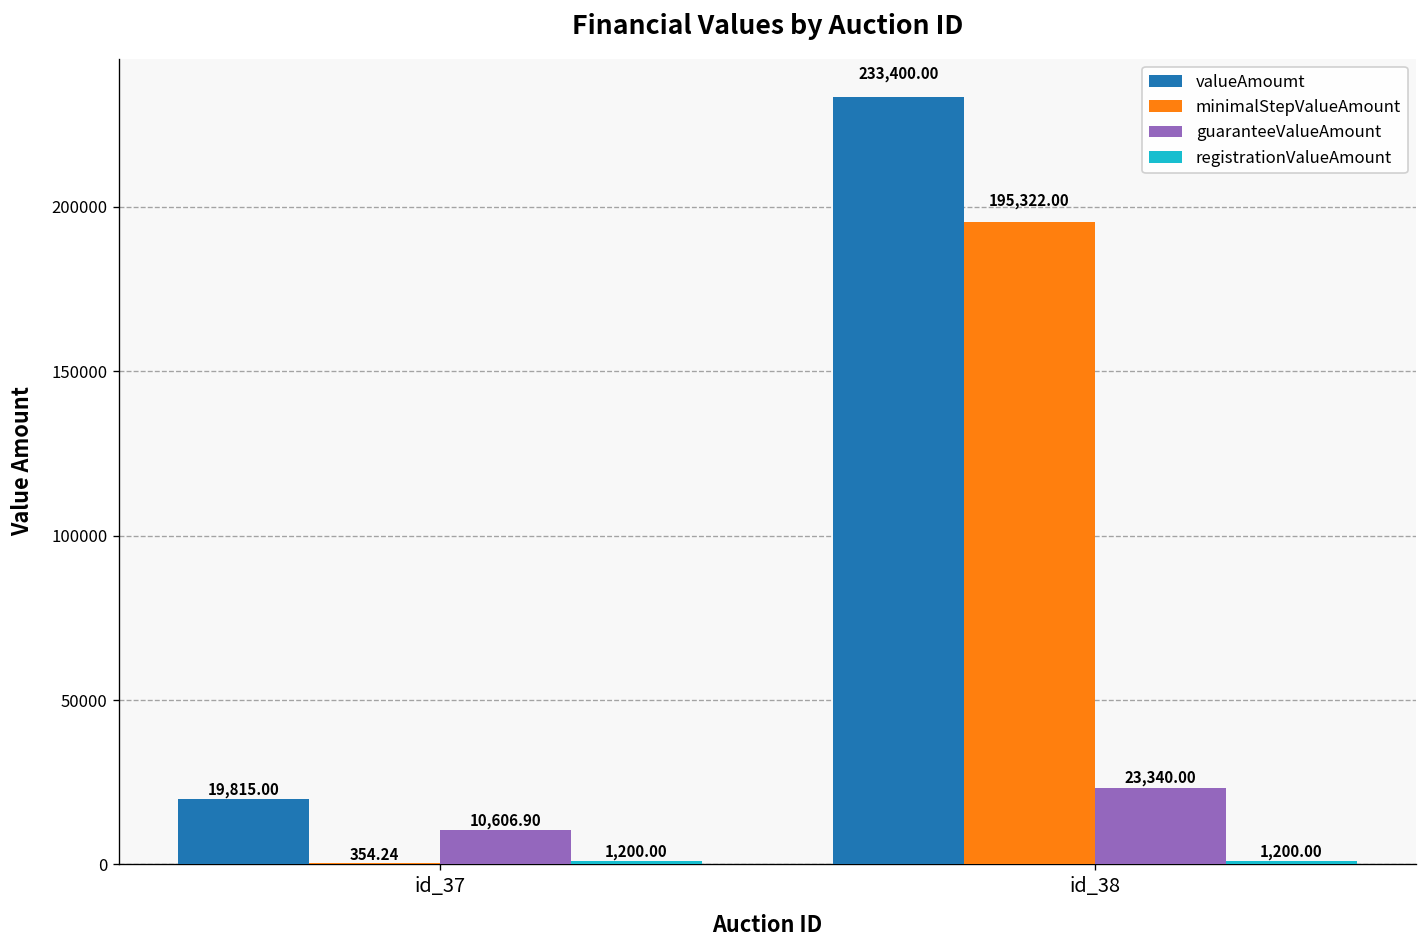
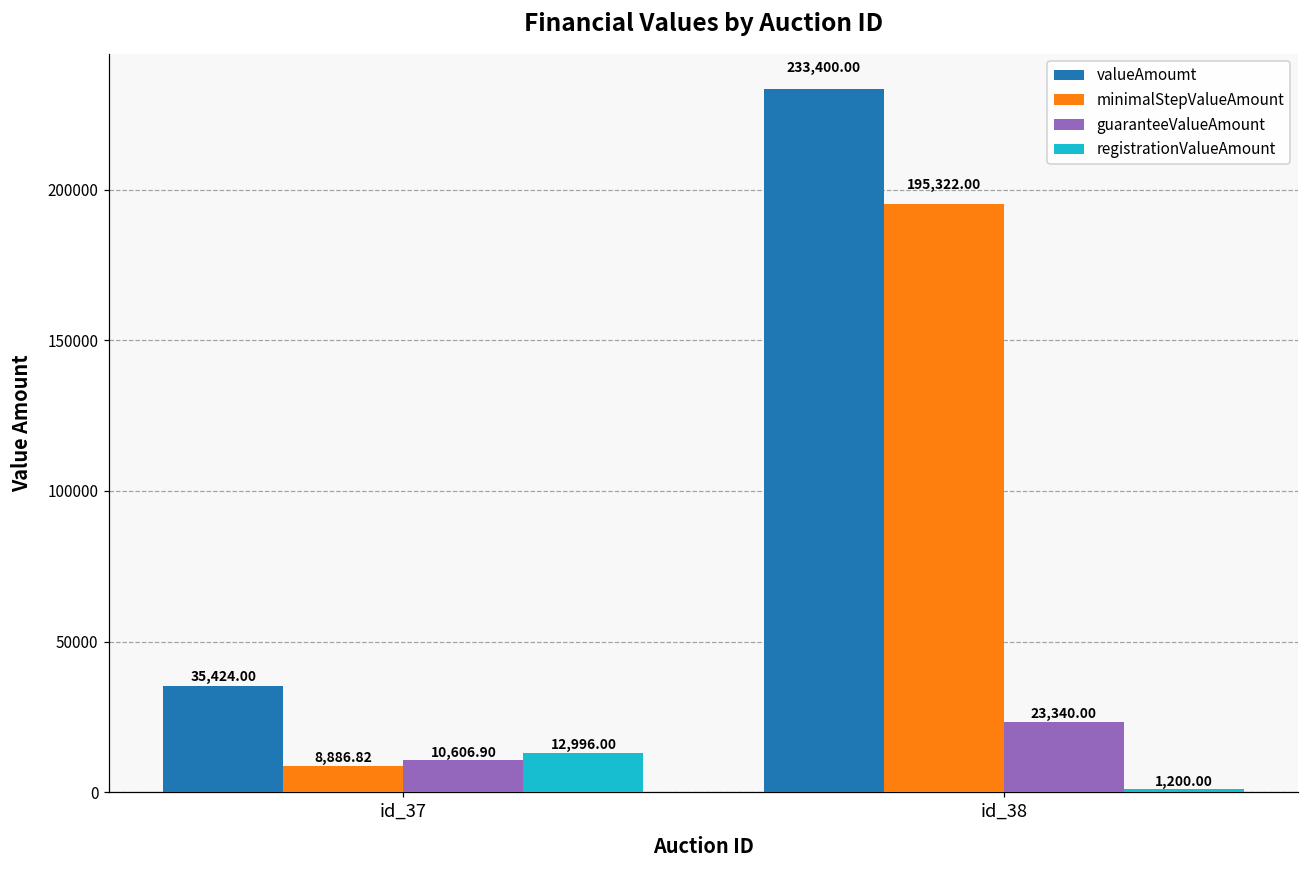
valueAmoumt, id_37: 19,815.00 -> 35,424.00
minimalStepValueAmount, id_37: 354.24 -> 8,886.82
registrationValueAmount, id_37: 1,200.00 -> 12,996.00
